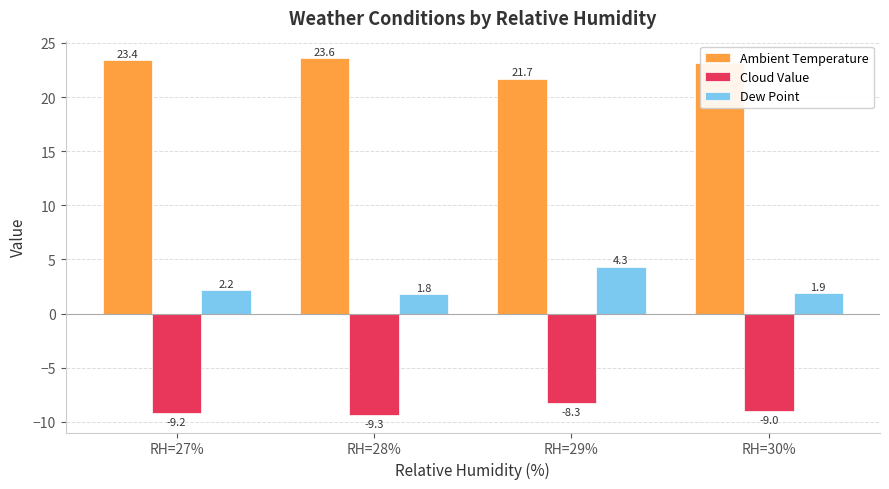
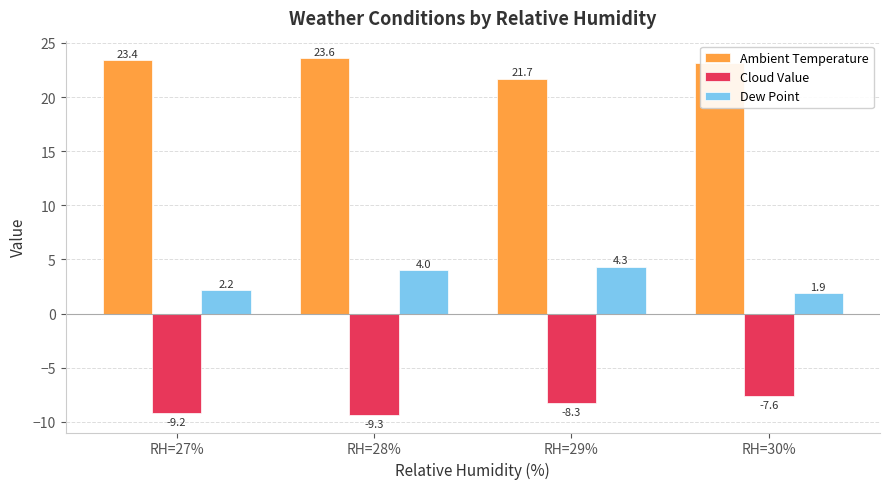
Dew Point, RH=28%: 1.8 -> 4.0
Cloud Value, RH=30%: -9.0 -> -7.6
